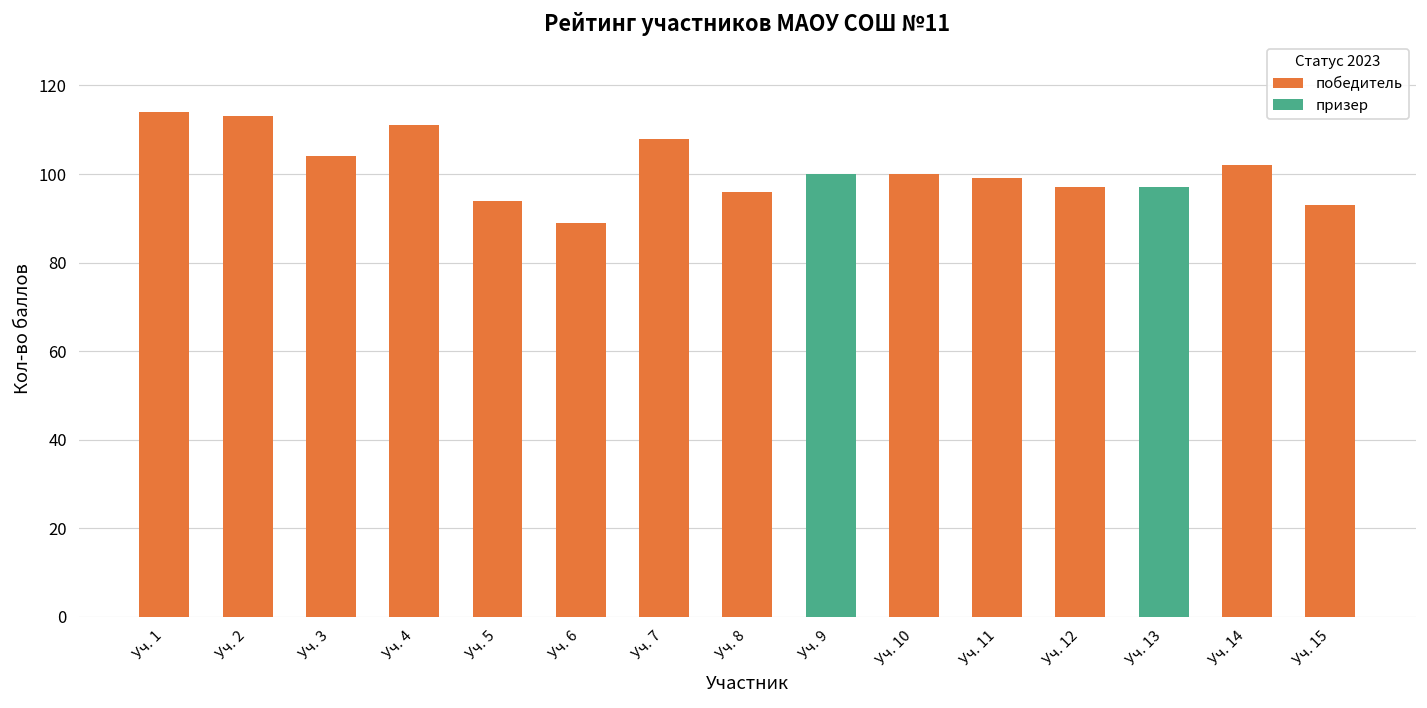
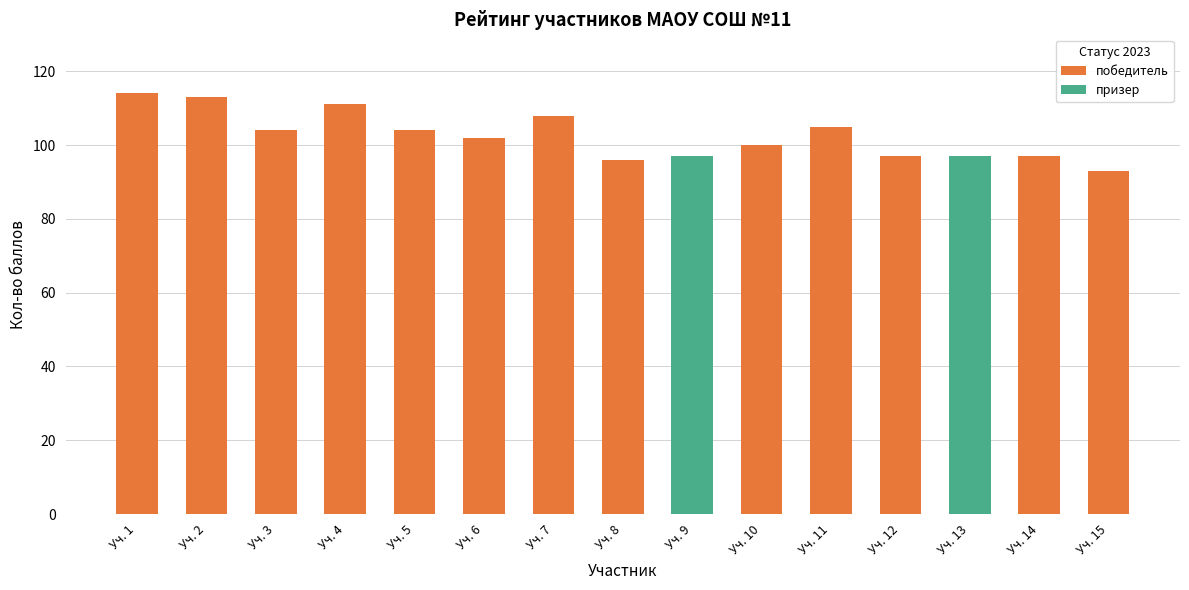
победитель, Уч. 5: 94 -> 104
победитель, Уч. 6: 89 -> 102
призер, Уч. 9: 100 -> 97
победитель, Уч. 11: 99 -> 105
победитель, Уч. 14: 102 -> 97
